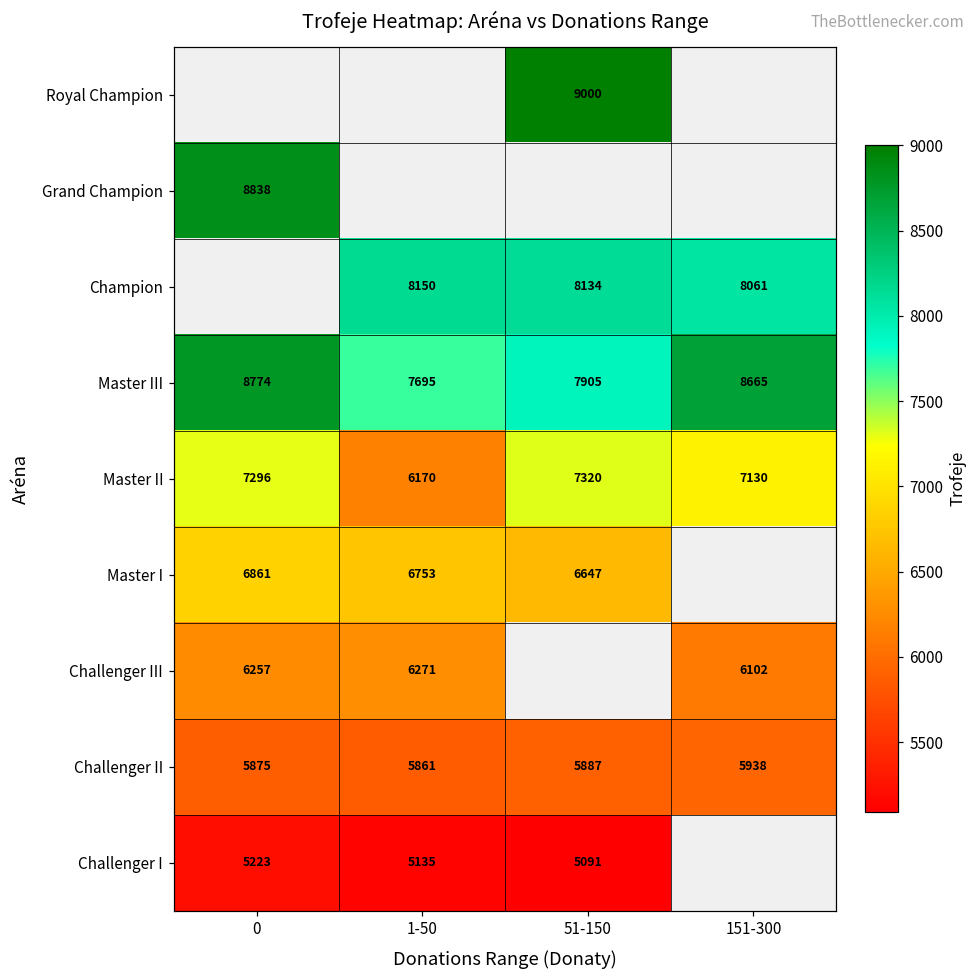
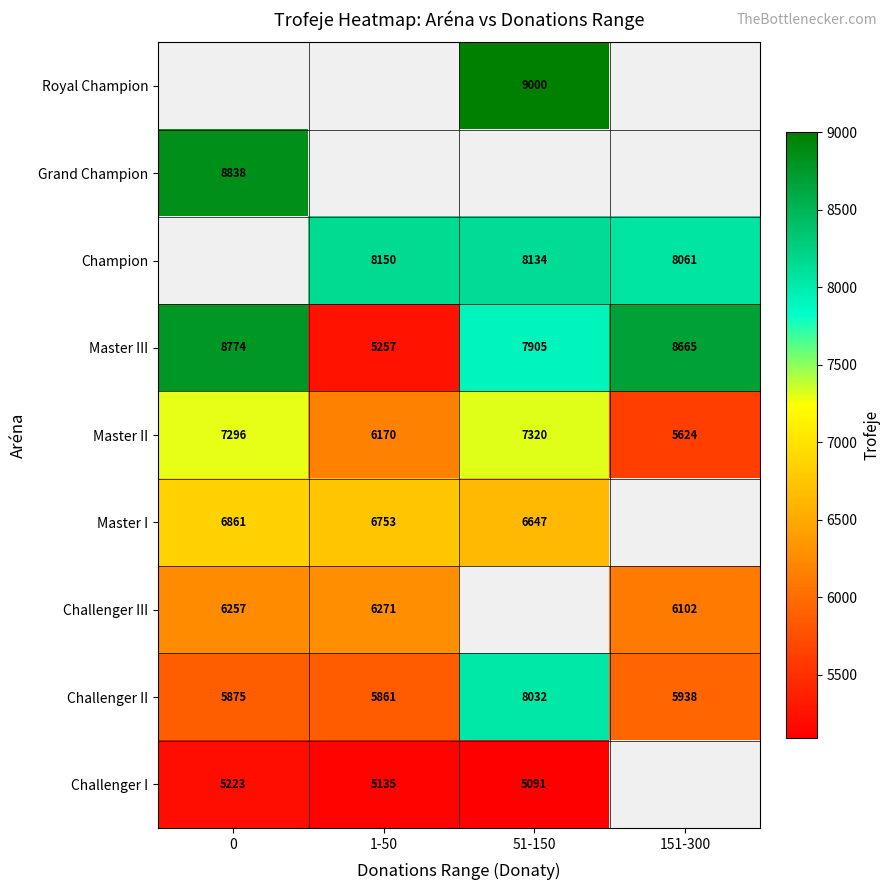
Master III, 1-50: 7695 -> 5257
Master II, 151-300: 7130 -> 5624
Challenger II, 51-150: 5887 -> 8032
